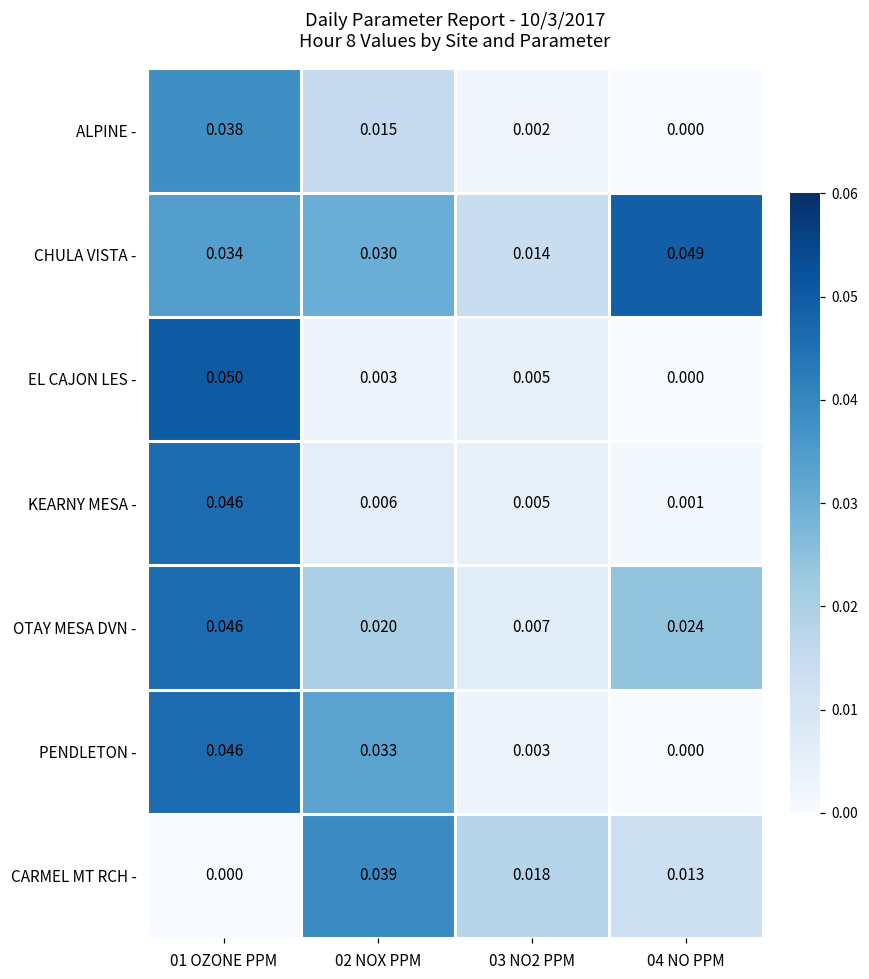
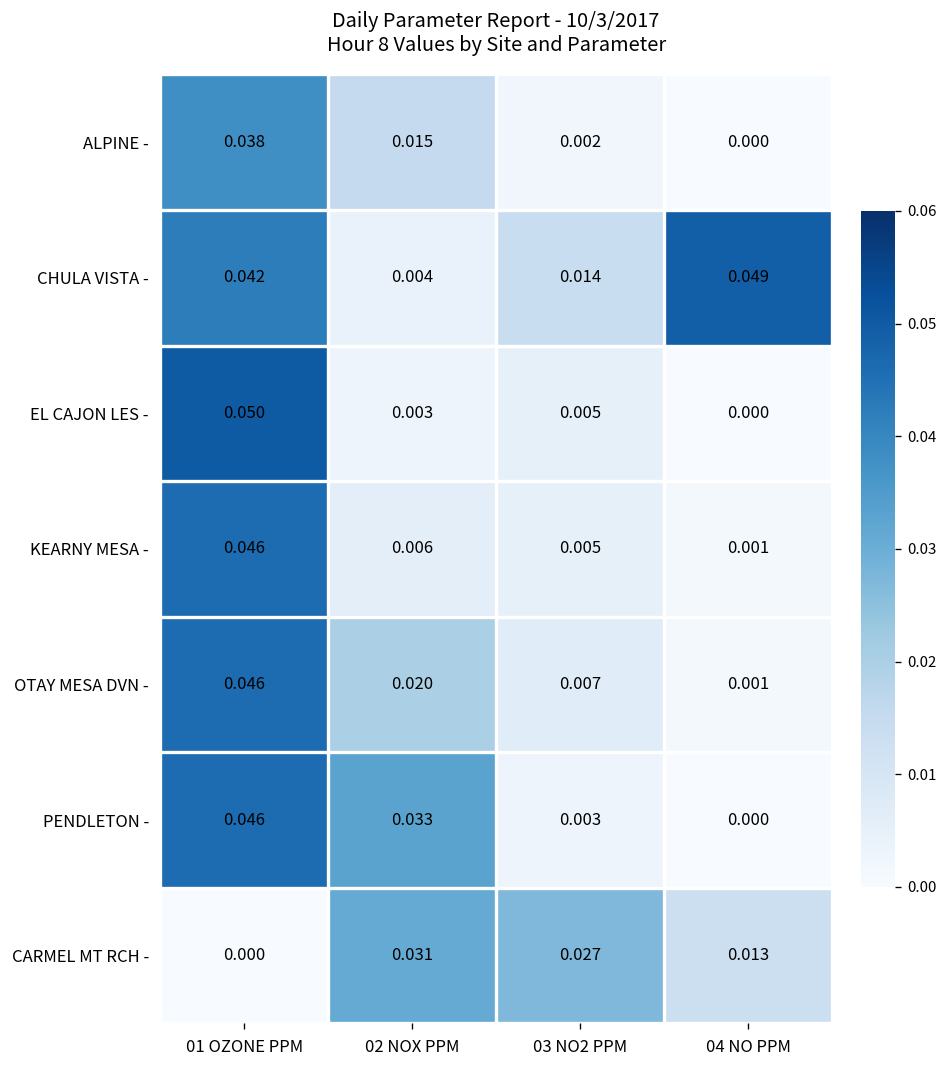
CHULA VISTA -, 01 OZONE PPM: 0.034 -> 0.042
CHULA VISTA -, 02 NOX PPM: 0.030 -> 0.004
OTAY MESA DVN -, 04 NO PPM: 0.024 -> 0.001
CARMEL MT RCH -, 02 NOX PPM: 0.039 -> 0.031
CARMEL MT RCH -, 03 NO2 PPM: 0.018 -> 0.027
